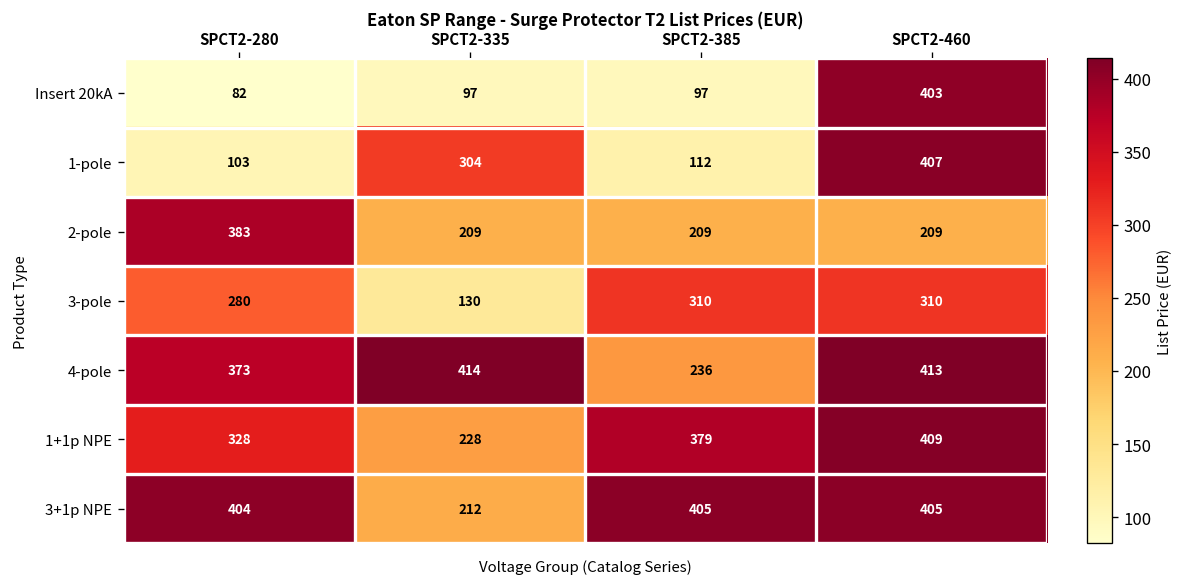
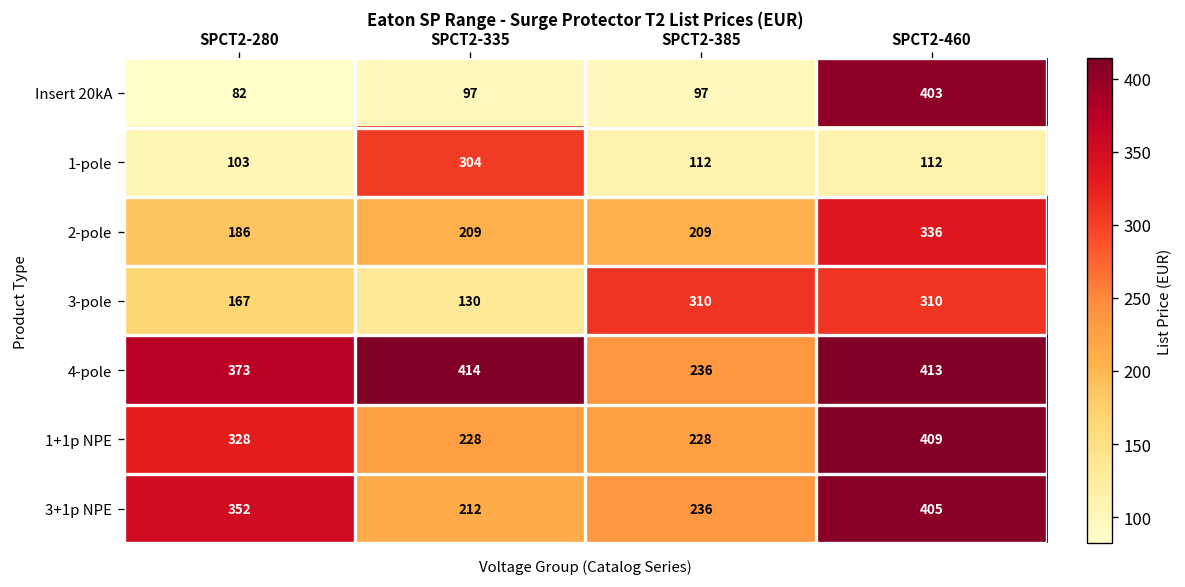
1-pole, SPCT2-460: 407 -> 112
2-pole, SPCT2-280: 383 -> 186
2-pole, SPCT2-460: 209 -> 336
3-pole, SPCT2-280: 280 -> 167
1+1p NPE, SPCT2-385: 379 -> 228
3+1p NPE, SPCT2-280: 404 -> 352
3+1p NPE, SPCT2-385: 405 -> 236
